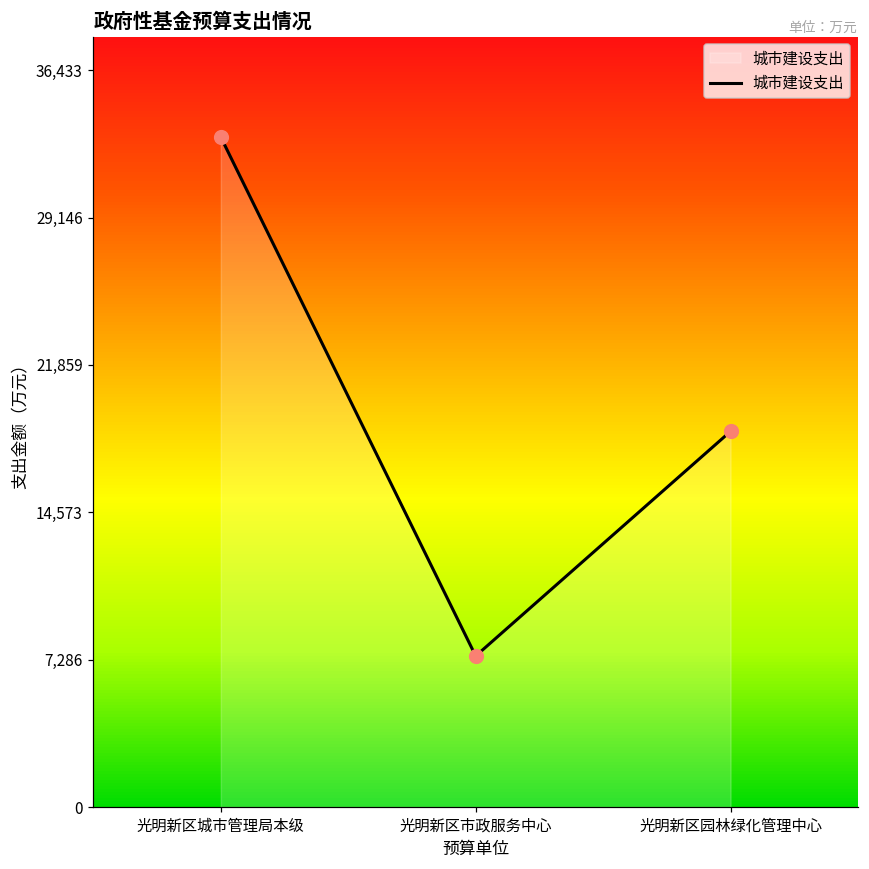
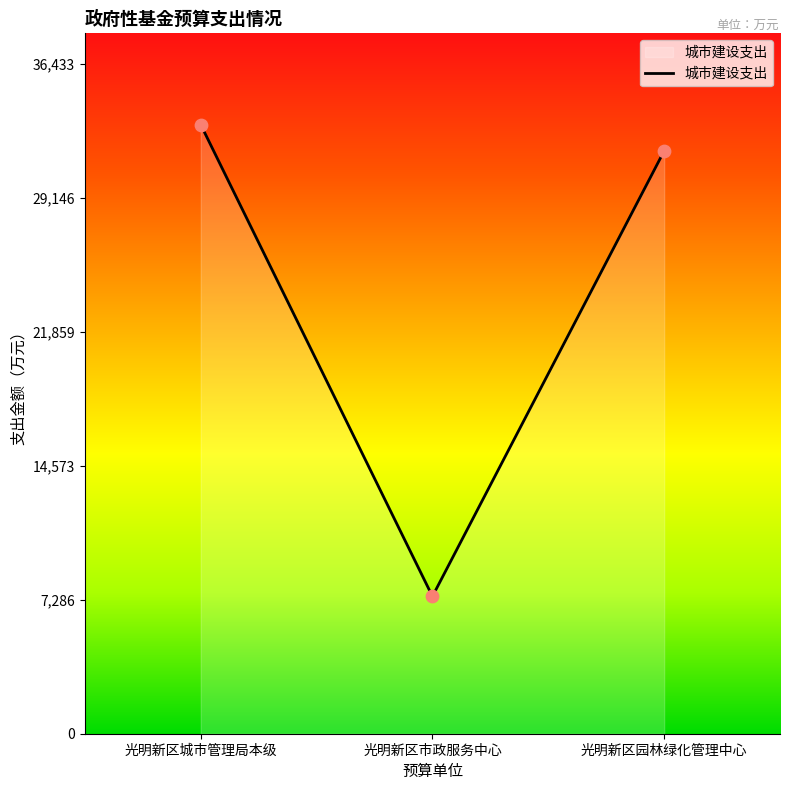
光明新区园林绿化管理中心: 18,600 -> 31,700
